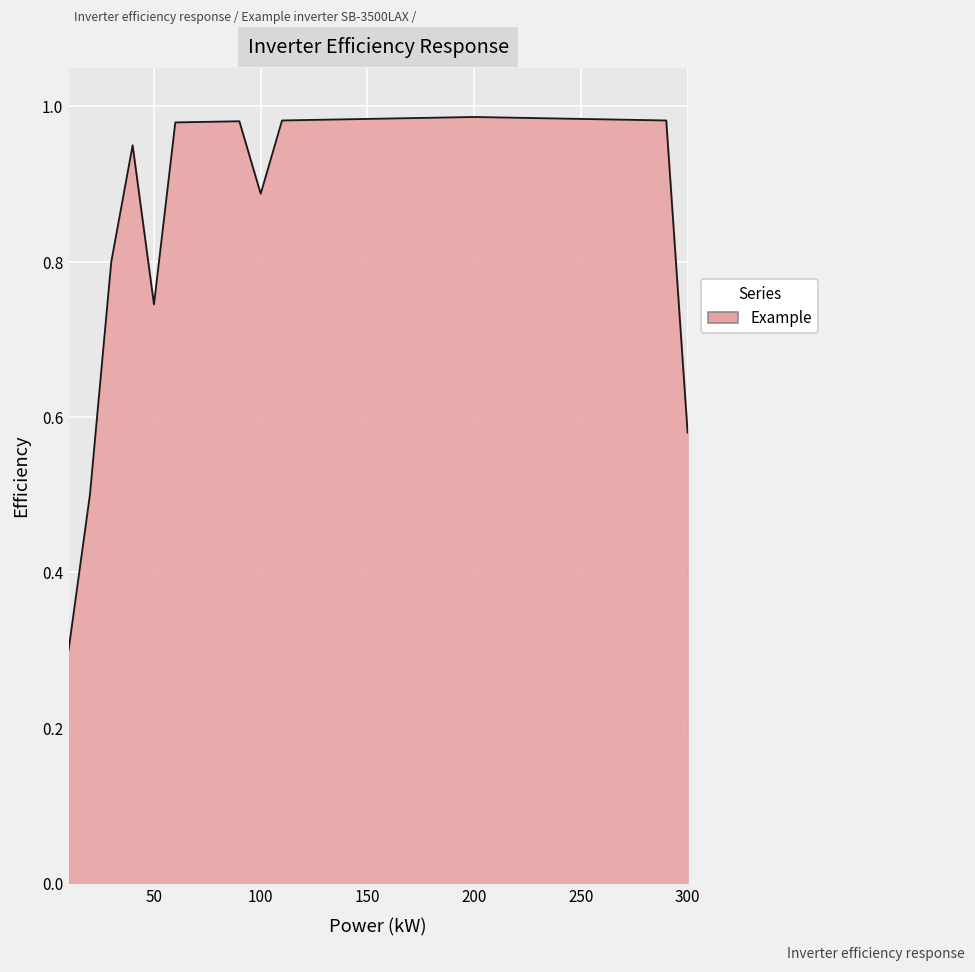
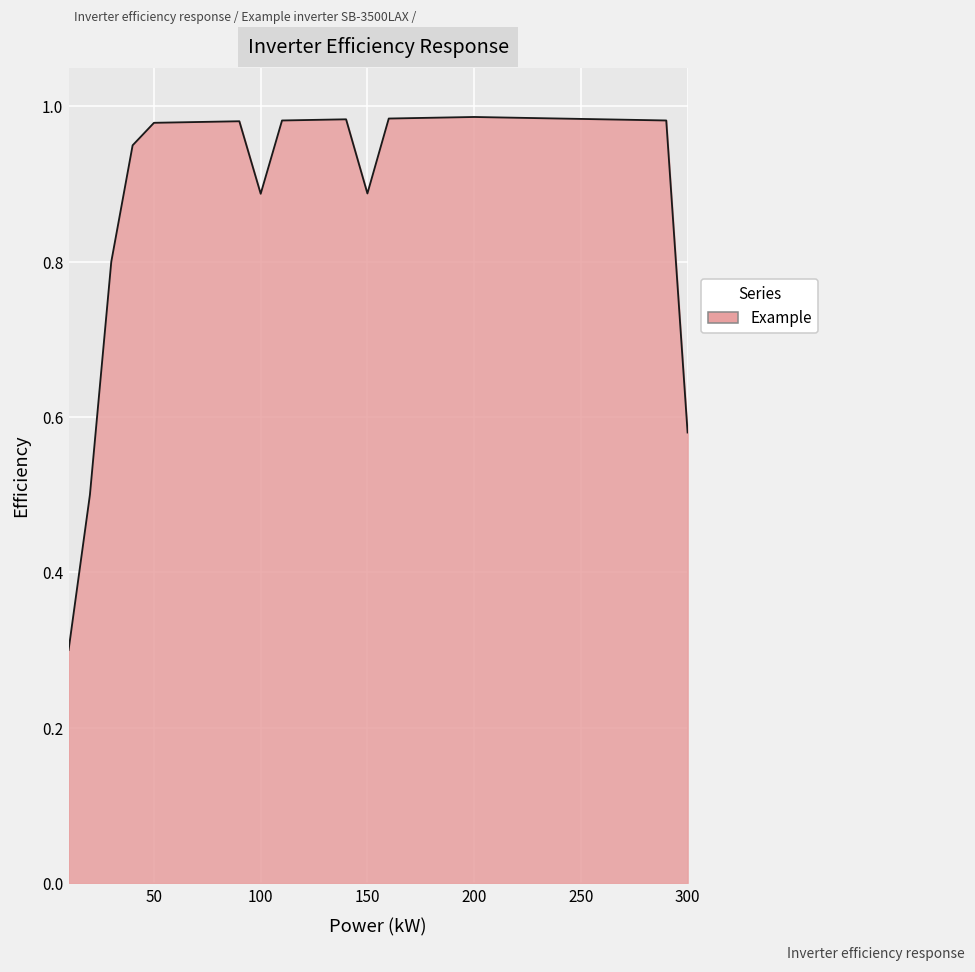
50: 0.75 -> 0.98
150: 0.98 -> 0.89
